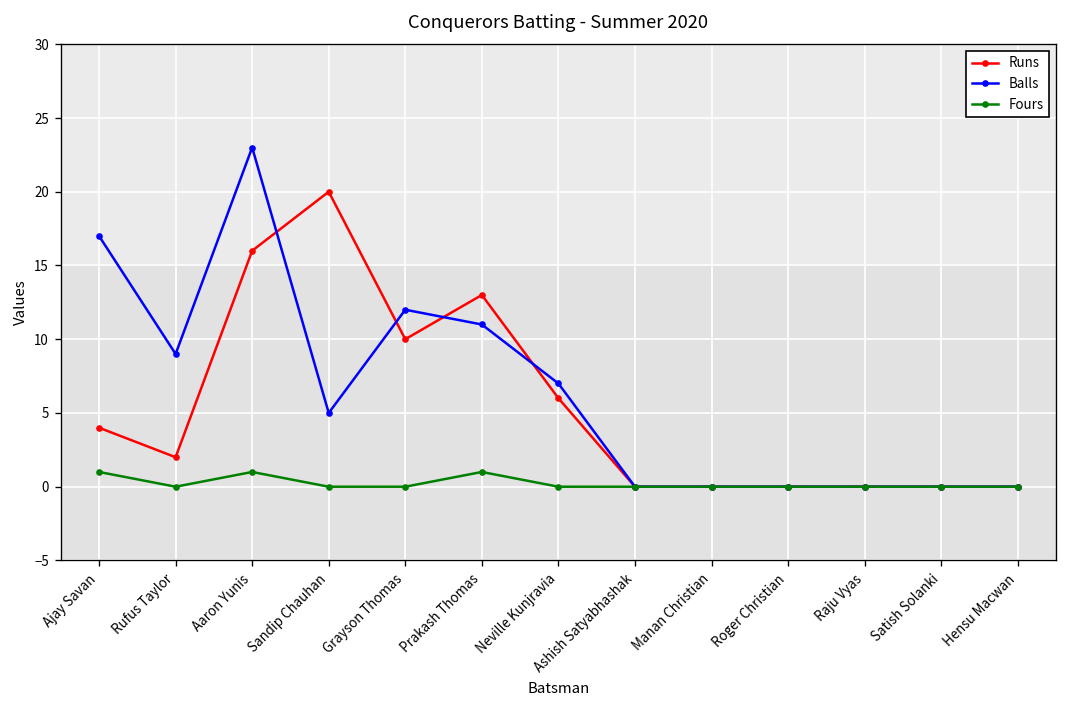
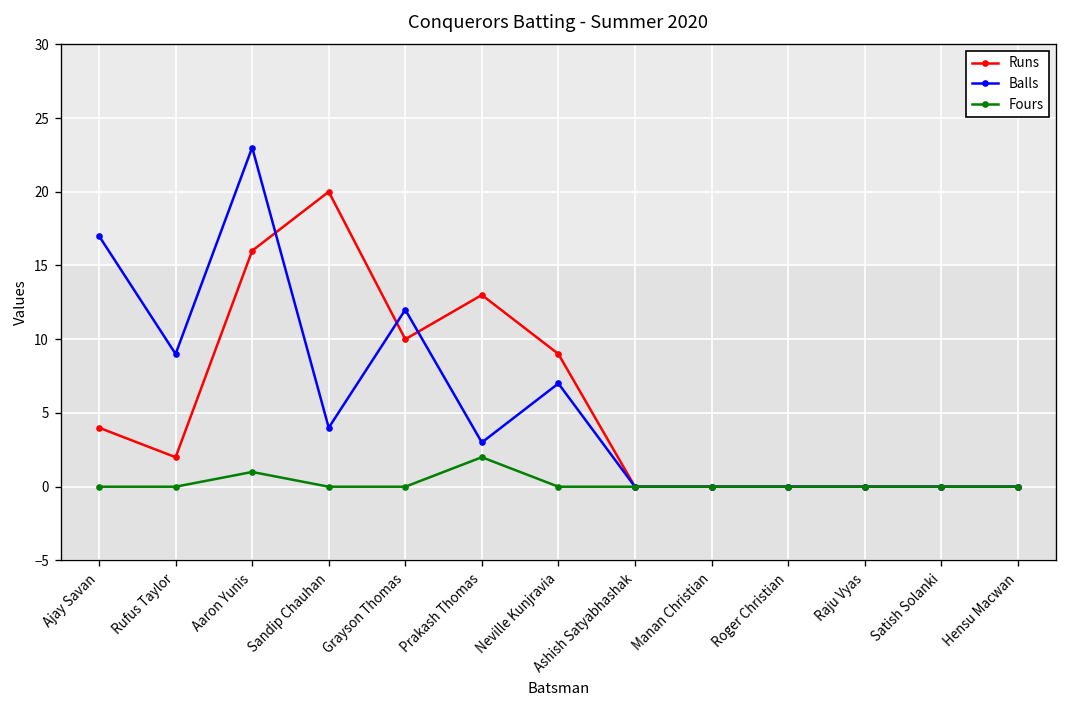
Fours, Ajay Savan: 1 -> 0
Balls, Sandip Chauhan: 5 -> 4
Balls, Prakash Thomas: 11 -> 3
Fours, Prakash Thomas: 1 -> 2
Runs, Neville Kunjravia: 6 -> 9
